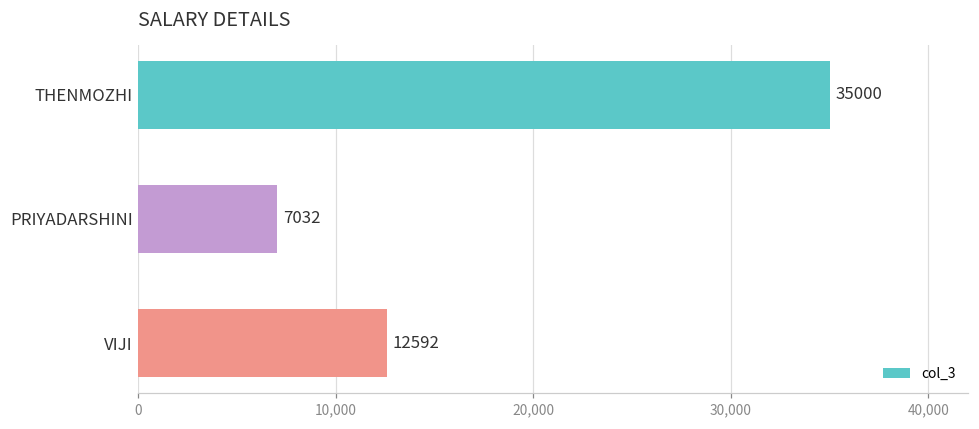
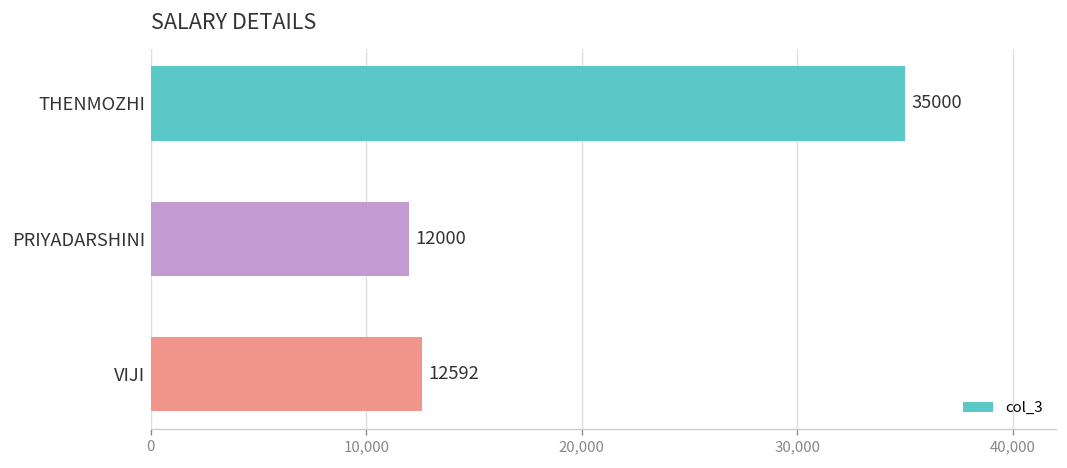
PRIYADARSHINI: 7032 -> 12000
